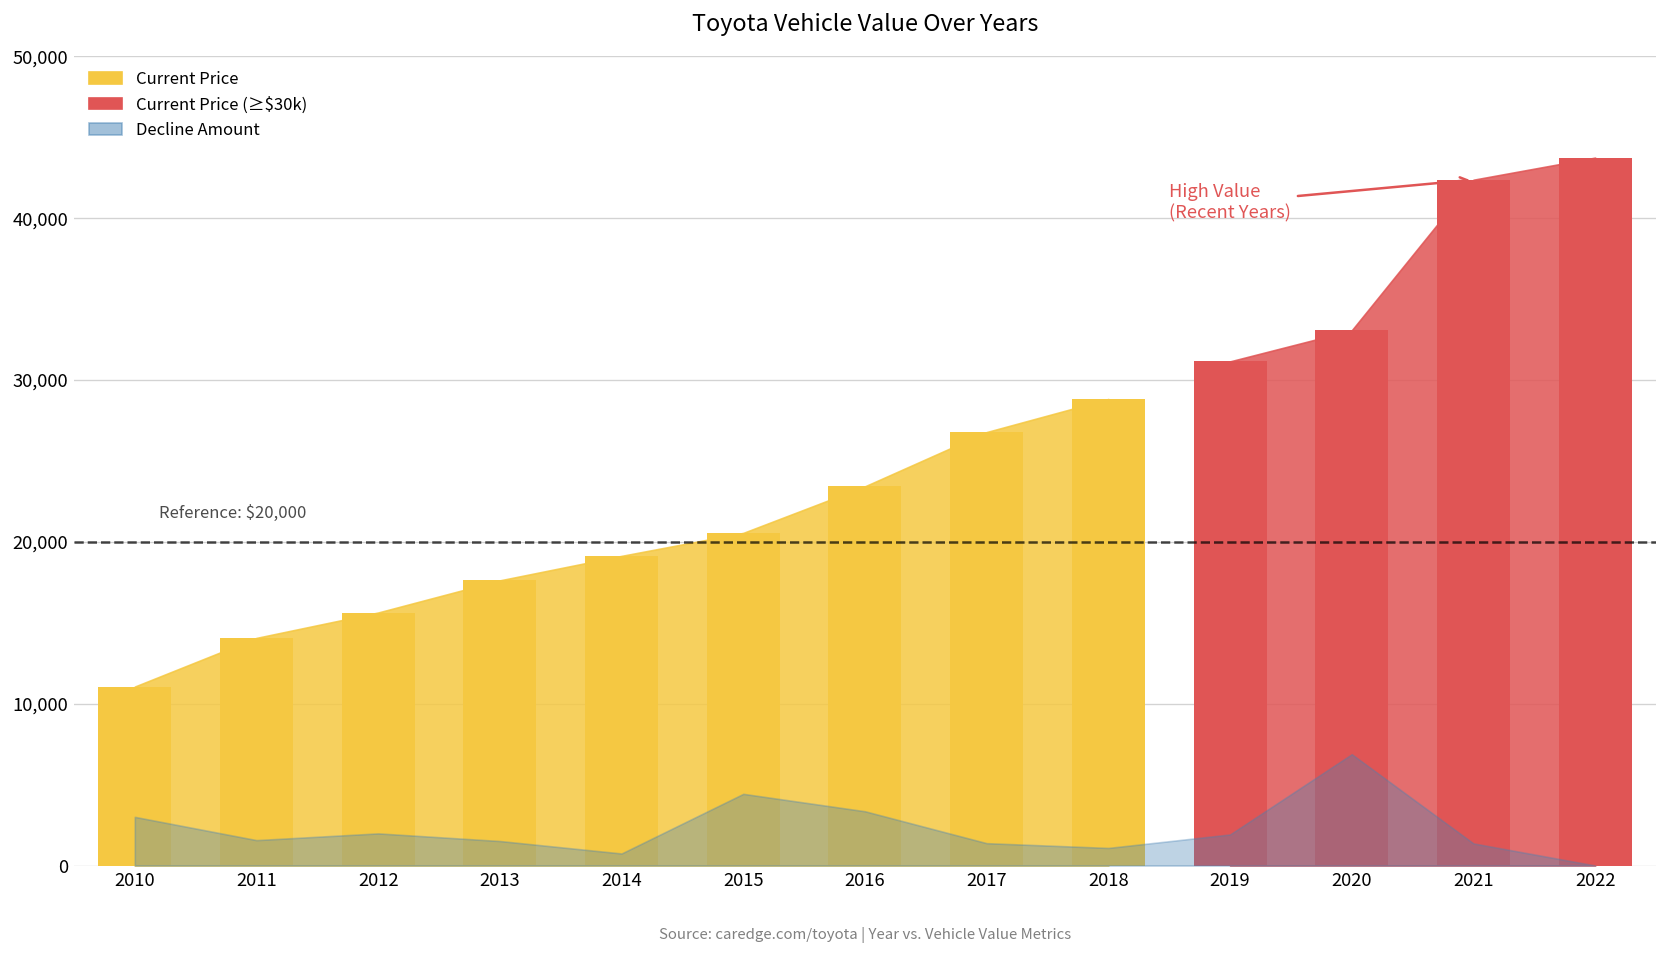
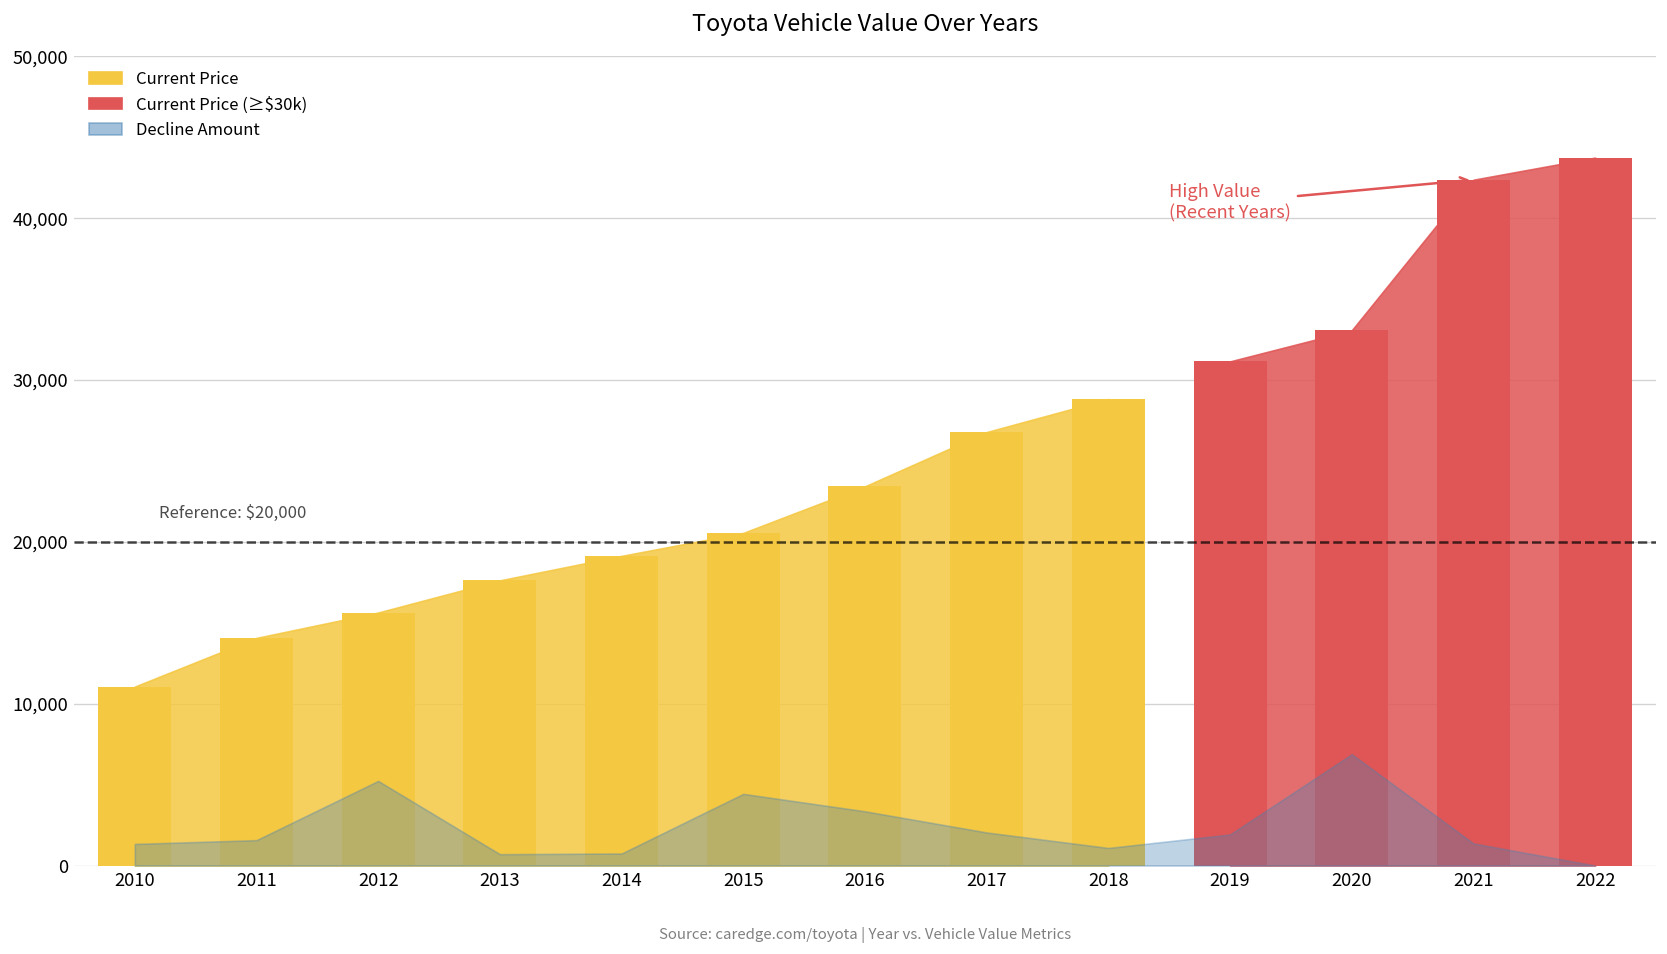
Decline Amount, 2010: 3,000 -> 1,300
Decline Amount, 2012: 2,000 -> 5,200
Decline Amount, 2013: 1,500 -> 700
Decline Amount, 2017: 1,400 -> 2,000
